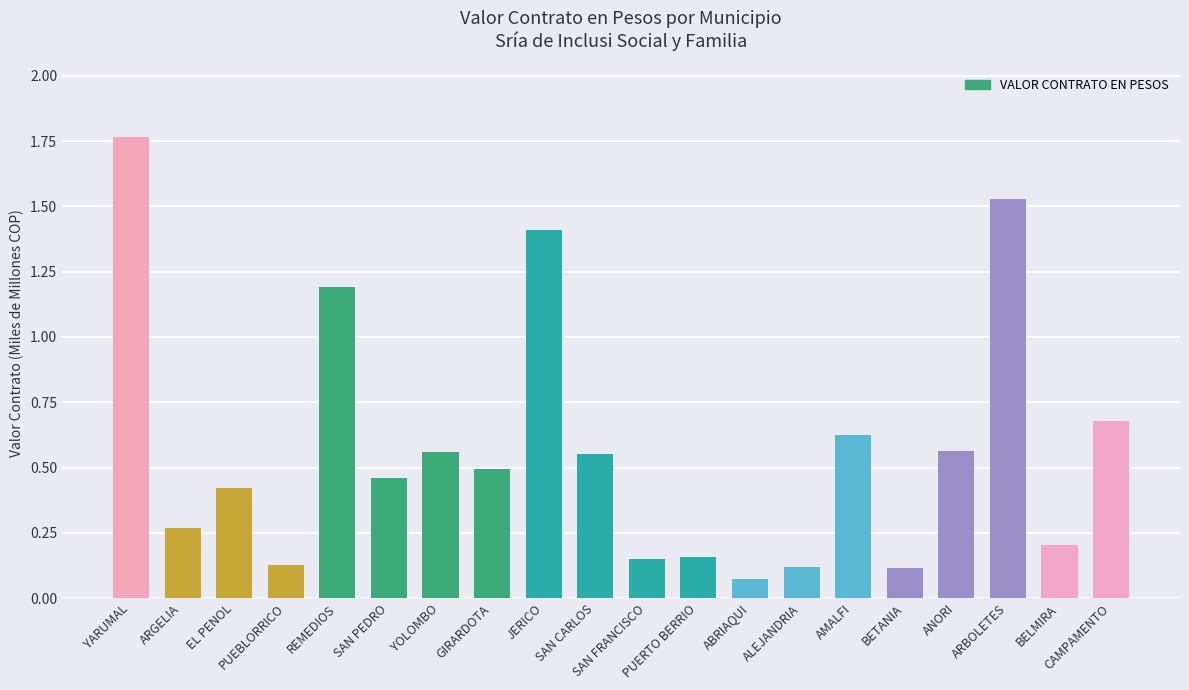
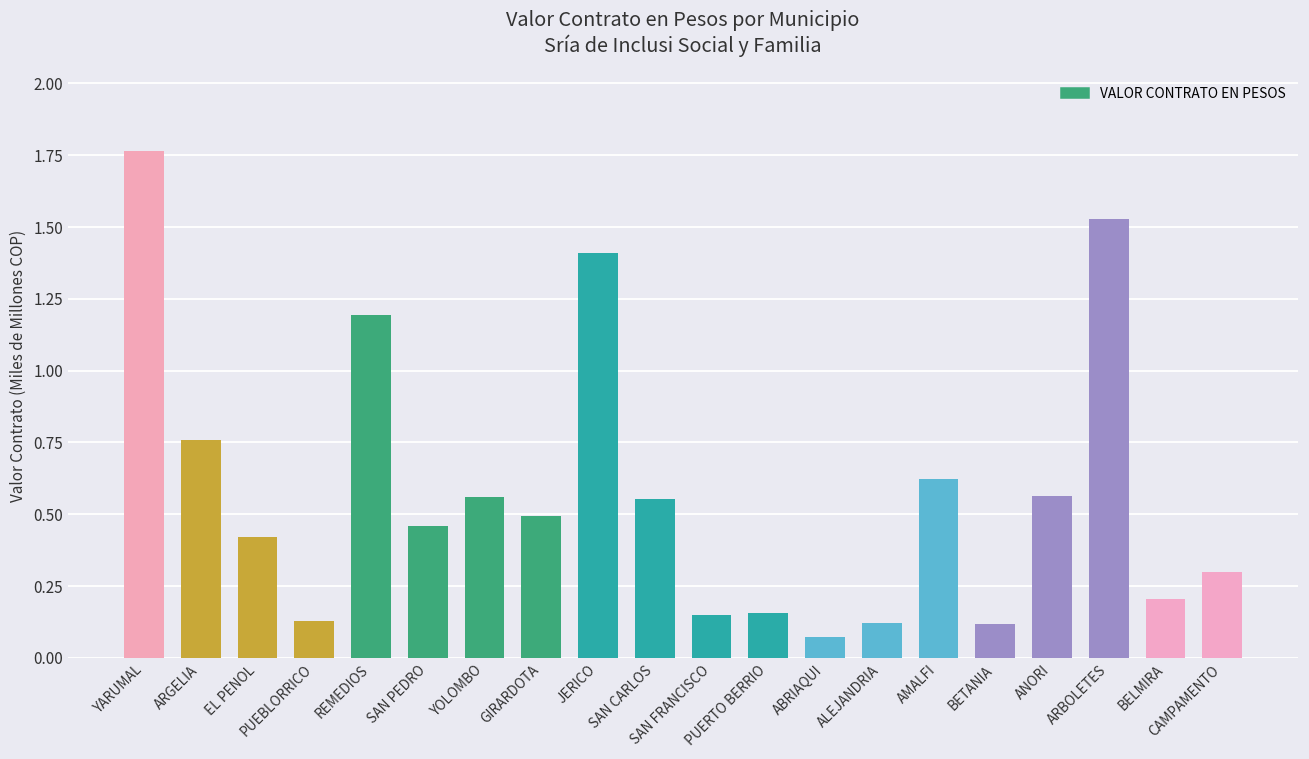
ARGELIA: 0.27 -> 0.76
CAMPAMENTO: 0.68 -> 0.30
